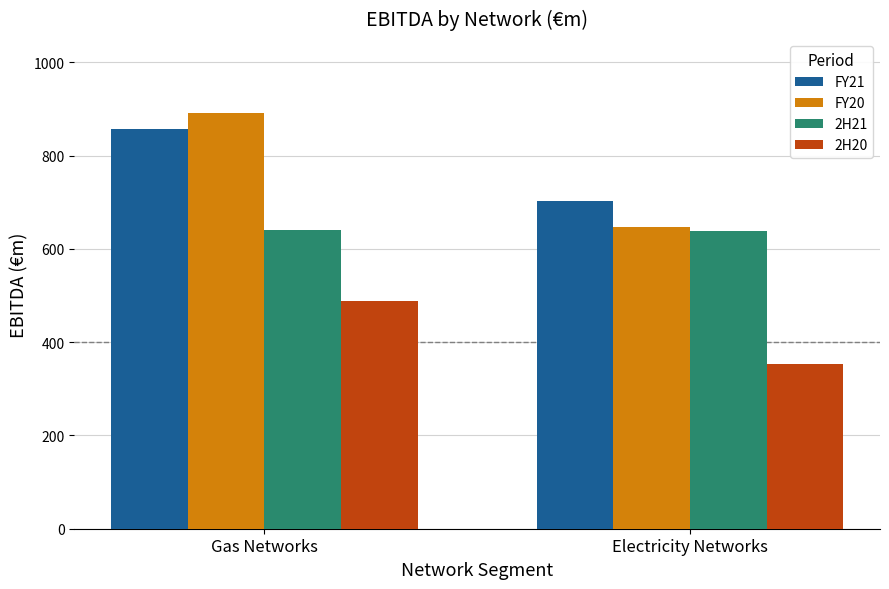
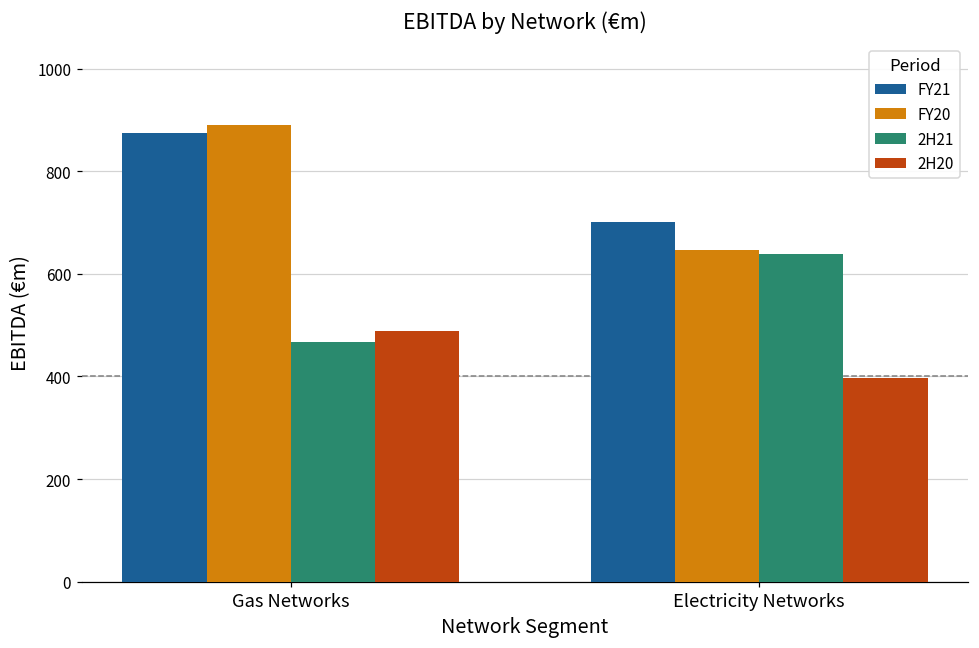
FY21, Gas Networks: 860 -> 880
2H21, Gas Networks: 640 -> 470
2H20, Electricity Networks: 350 -> 400
